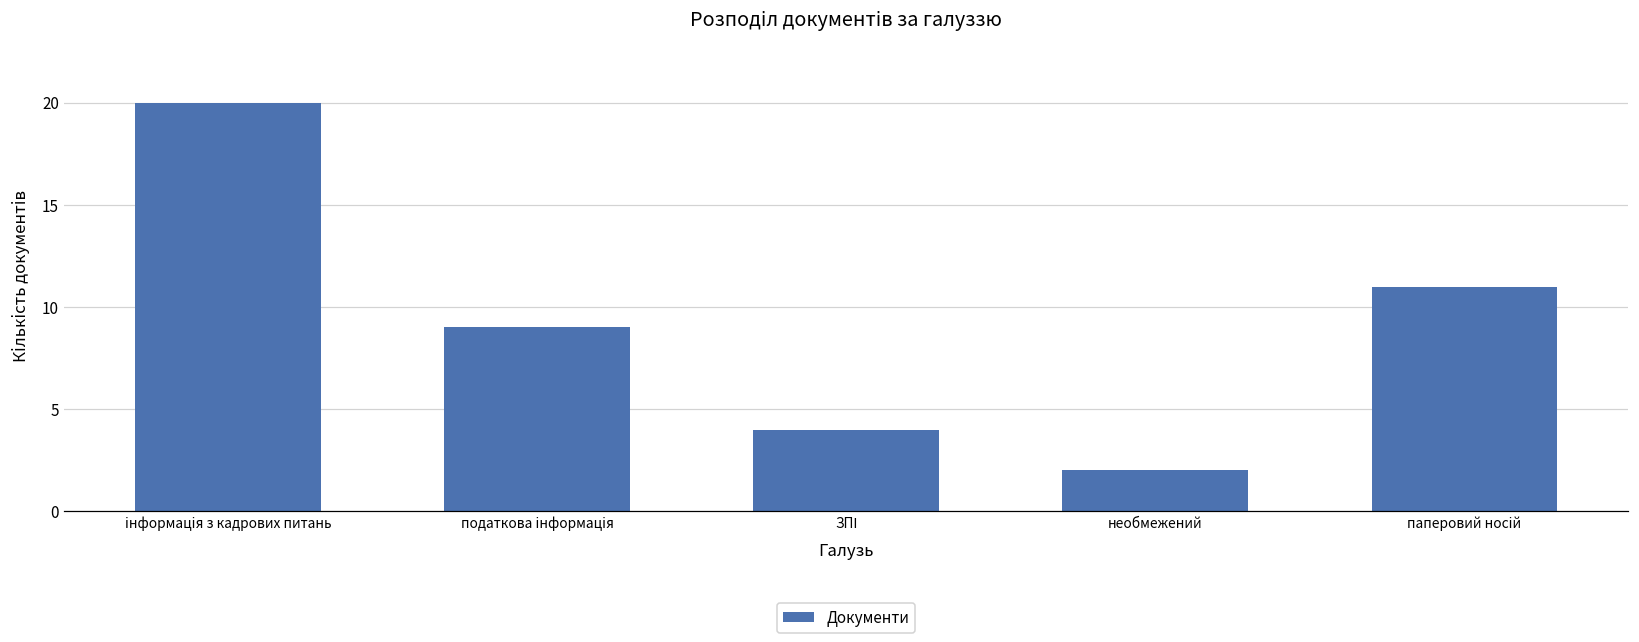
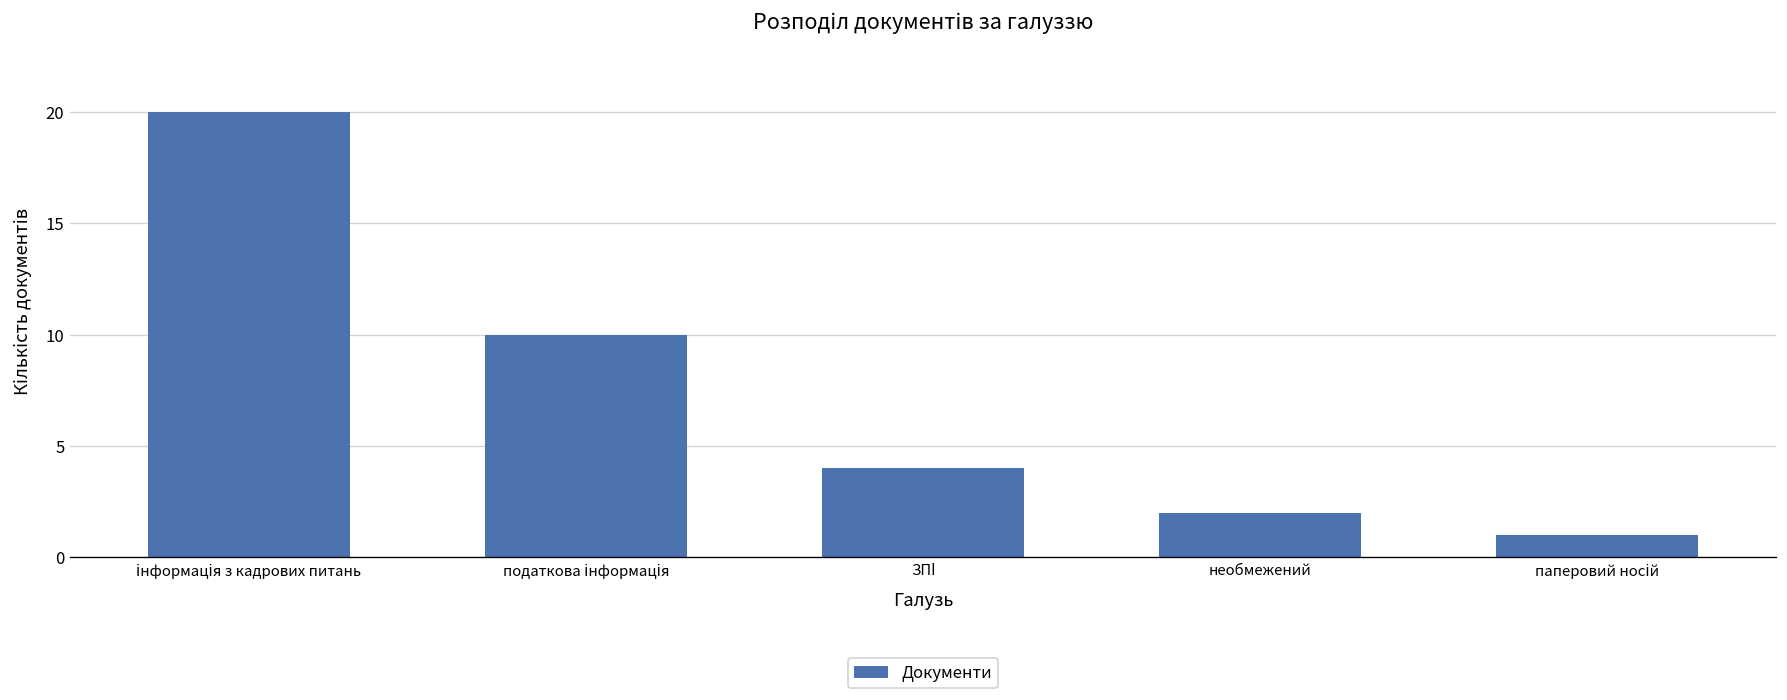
податкова інформація: 9 -> 10
паперовий носій: 11 -> 1
